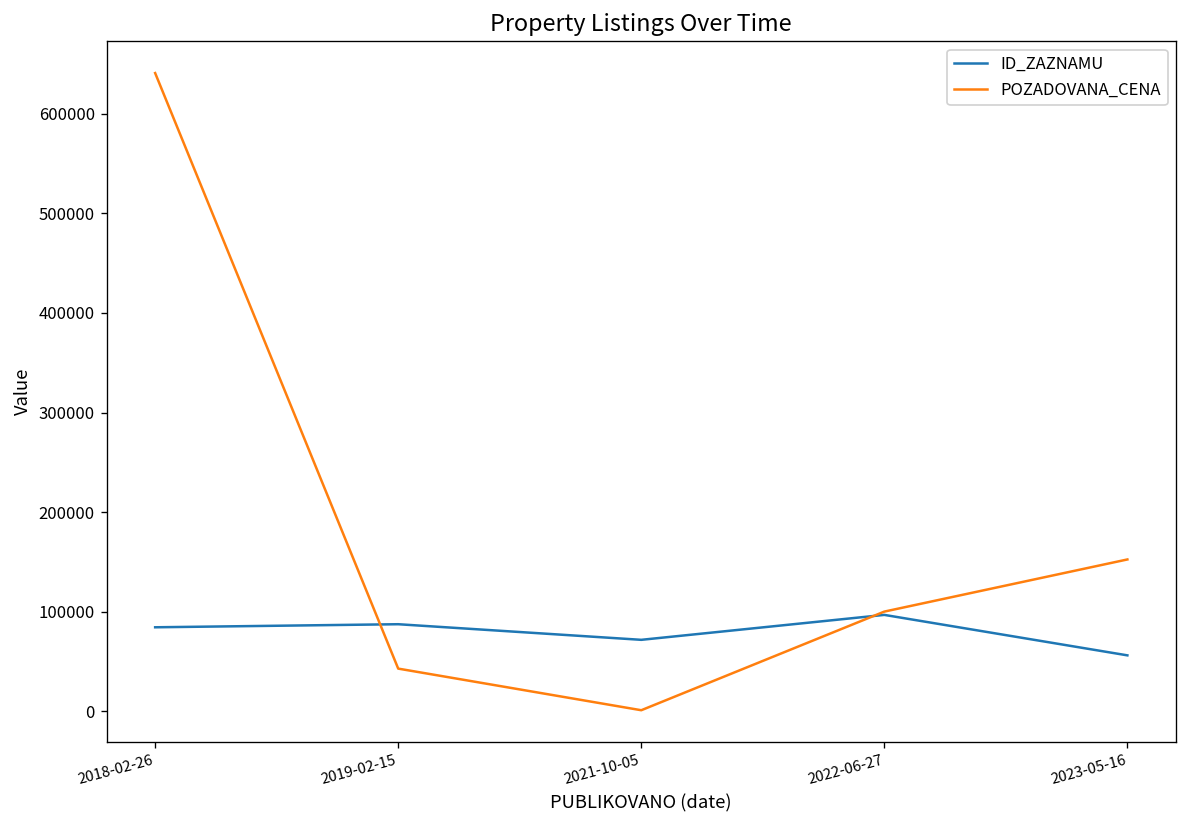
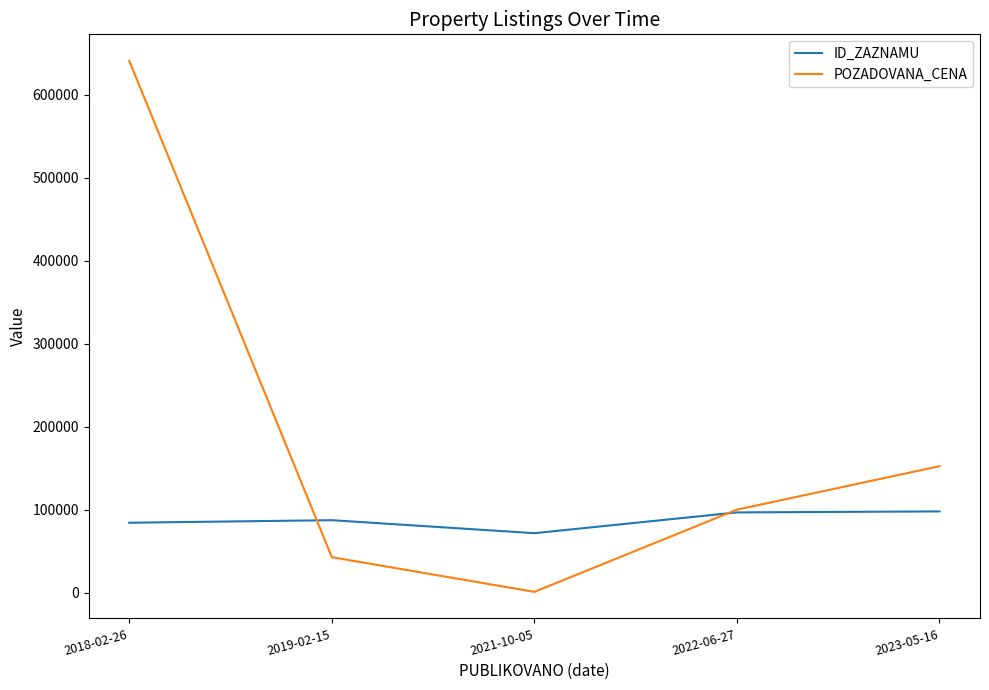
ID_ZAZNAMU, 2023-05-16: 60000 -> 100000
